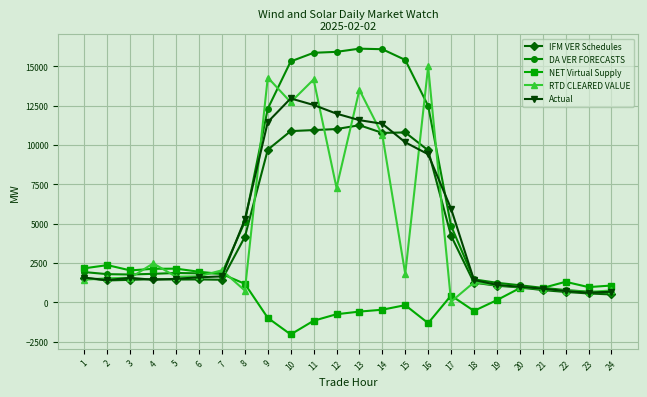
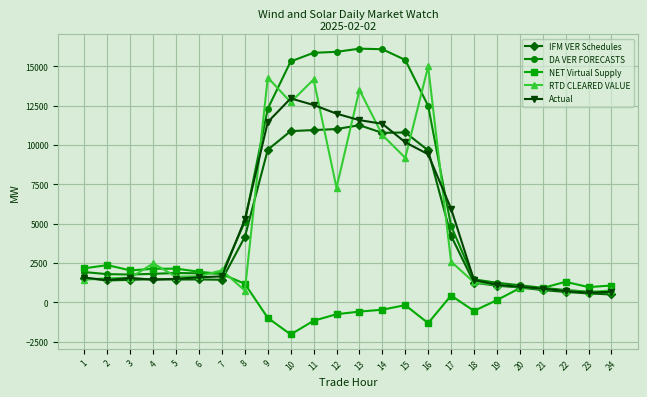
RTD CLEARED VALUE, 15: 1800 -> 9200
RTD CLEARED VALUE, 17: 100 -> 2600
